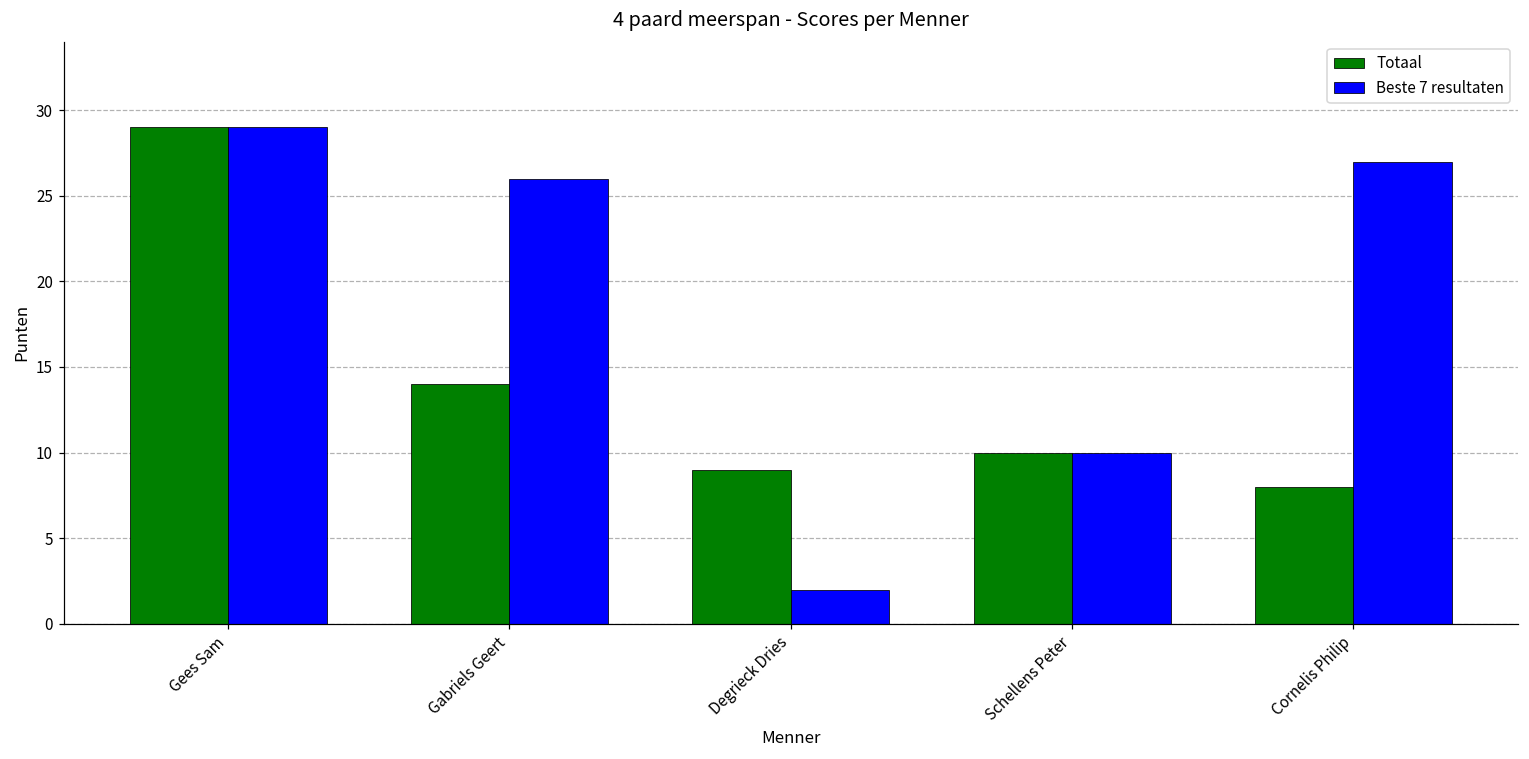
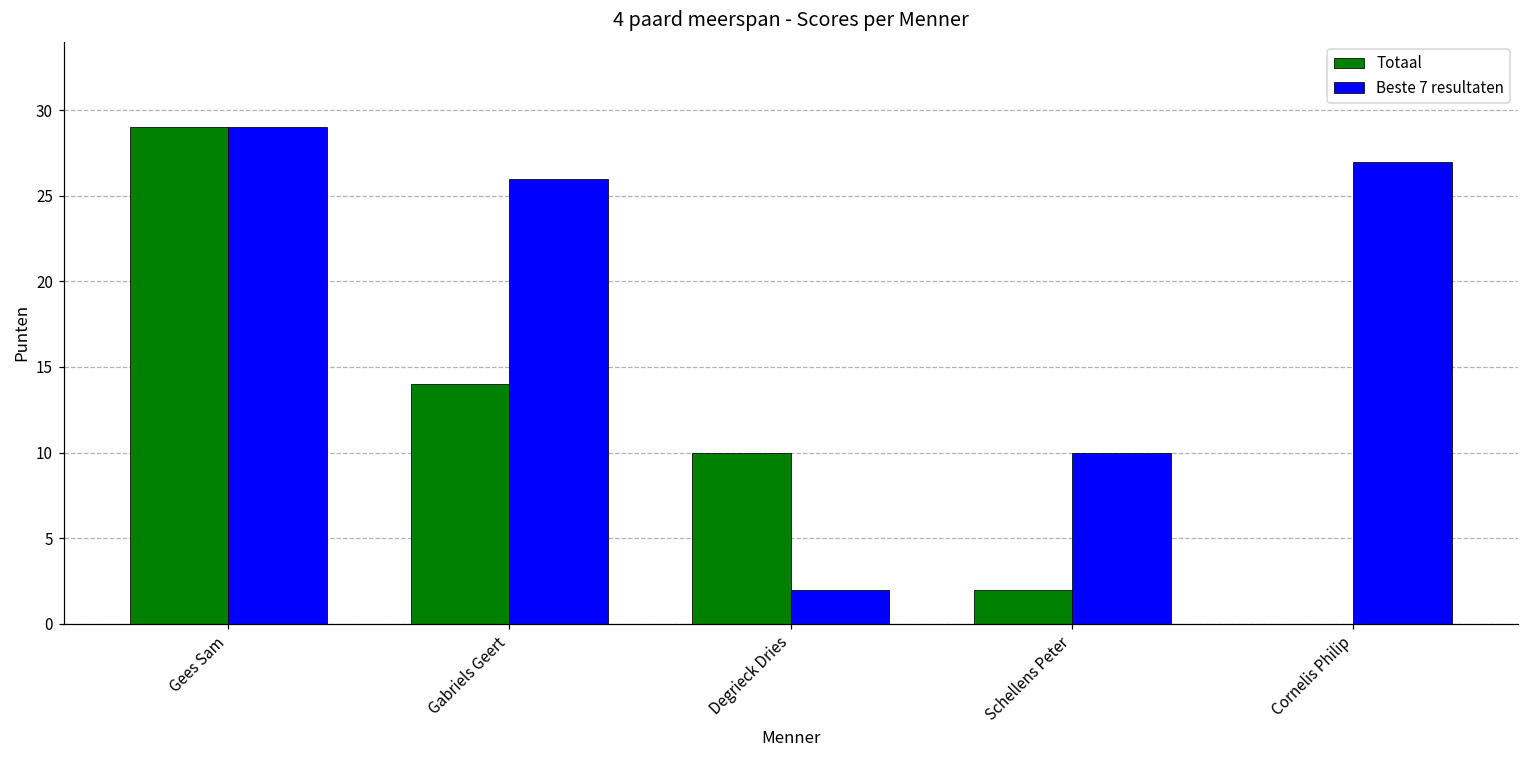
Totaal, Degrieck Dries: 9 -> 10
Totaal, Schellens Peter: 10 -> 2
Totaal, Cornelis Philip: 8 -> 0
